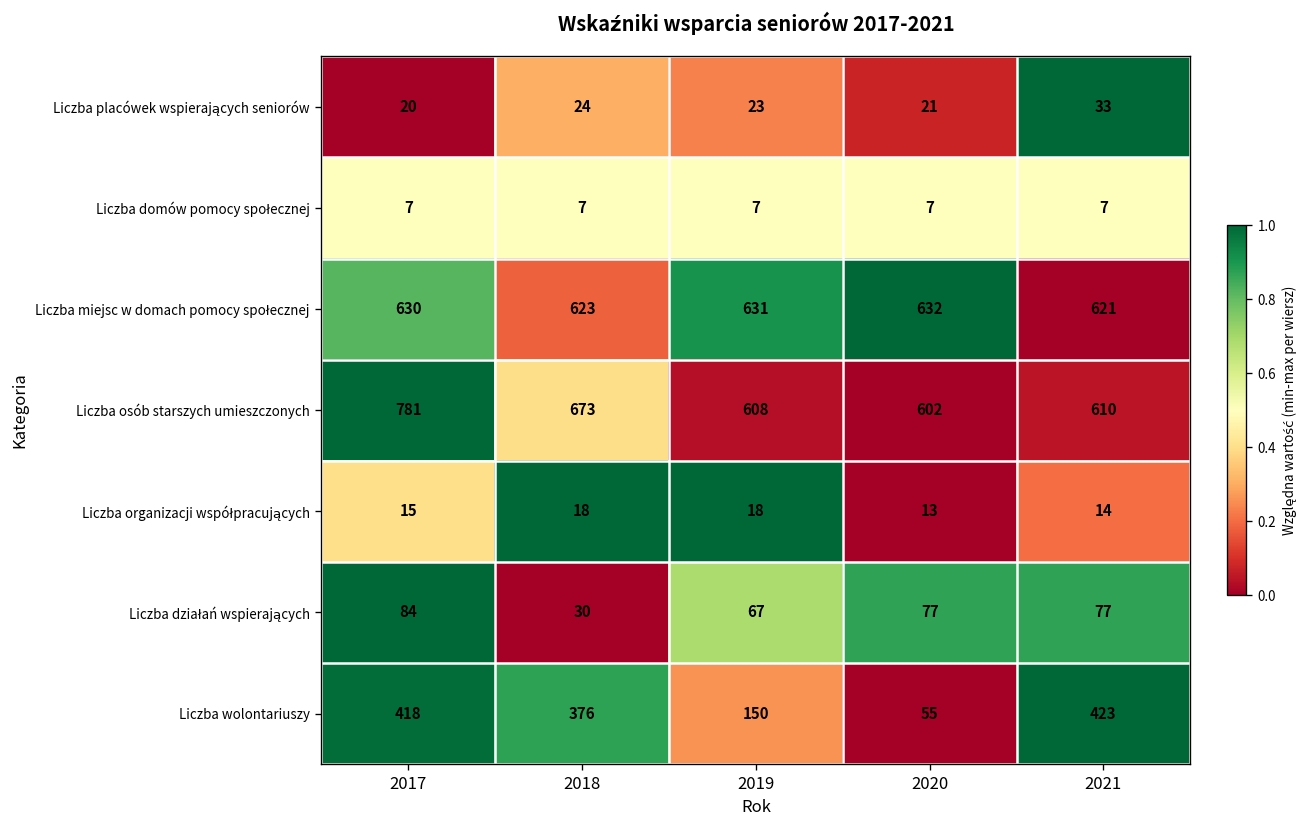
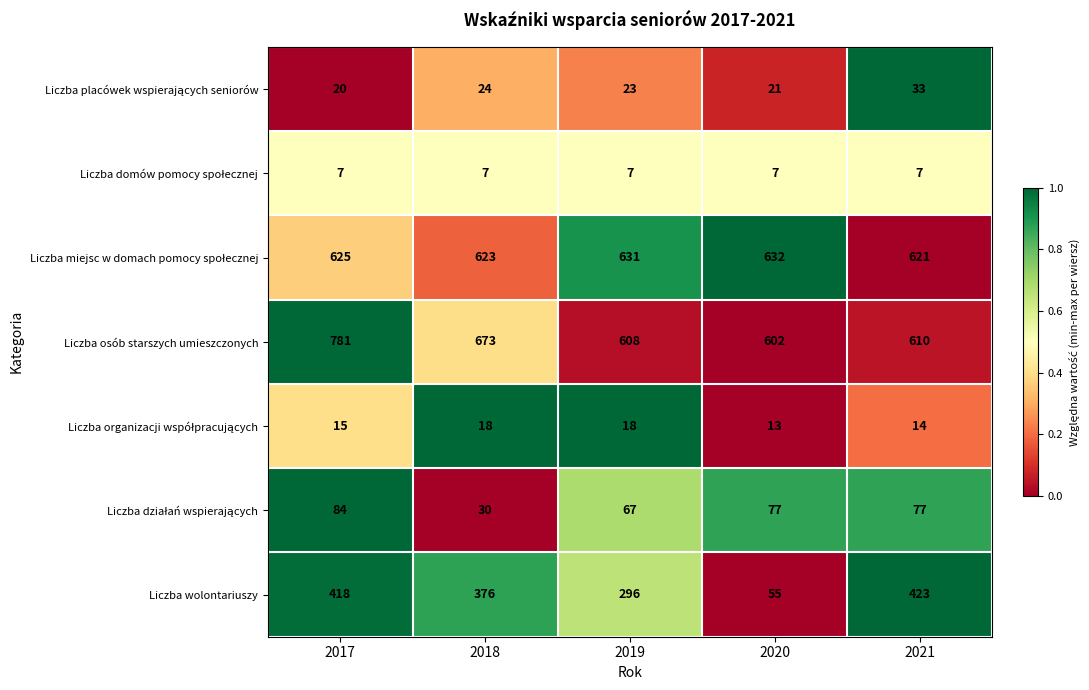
Liczba miejsc w domach pomocy społecznej, 2017: 630 -> 625
Liczba wolontariuszy, 2019: 150 -> 296
